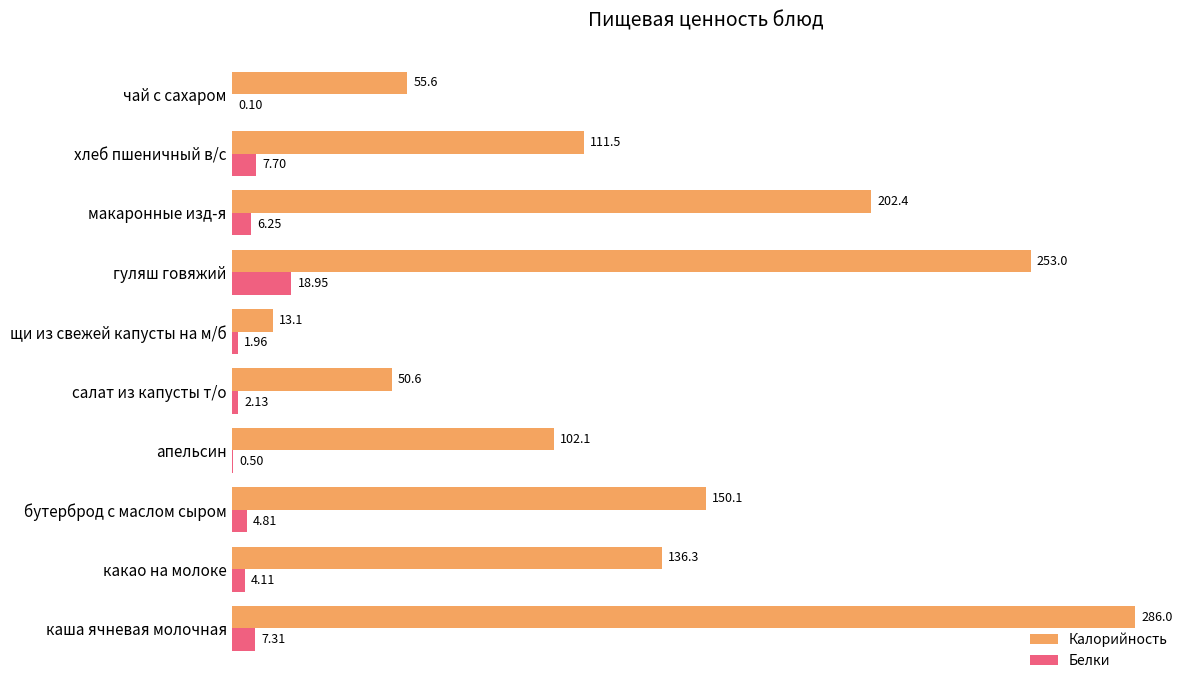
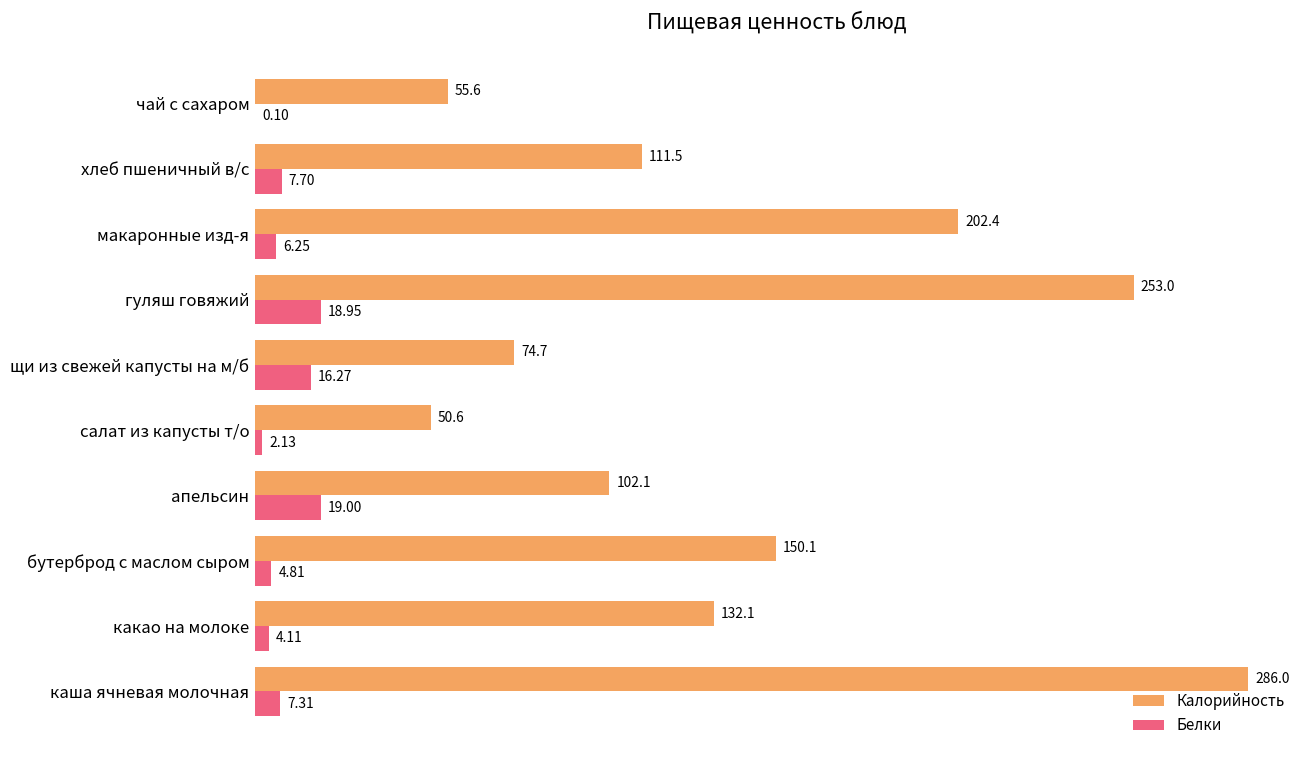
Калорийность, щи из свежей капусты на м/б: 13.1 -> 74.7
Белки, щи из свежей капусты на м/б: 1.96 -> 16.27
Белки, апельсин: 0.50 -> 19.00
Калорийность, какао на молоке: 136.3 -> 132.1
